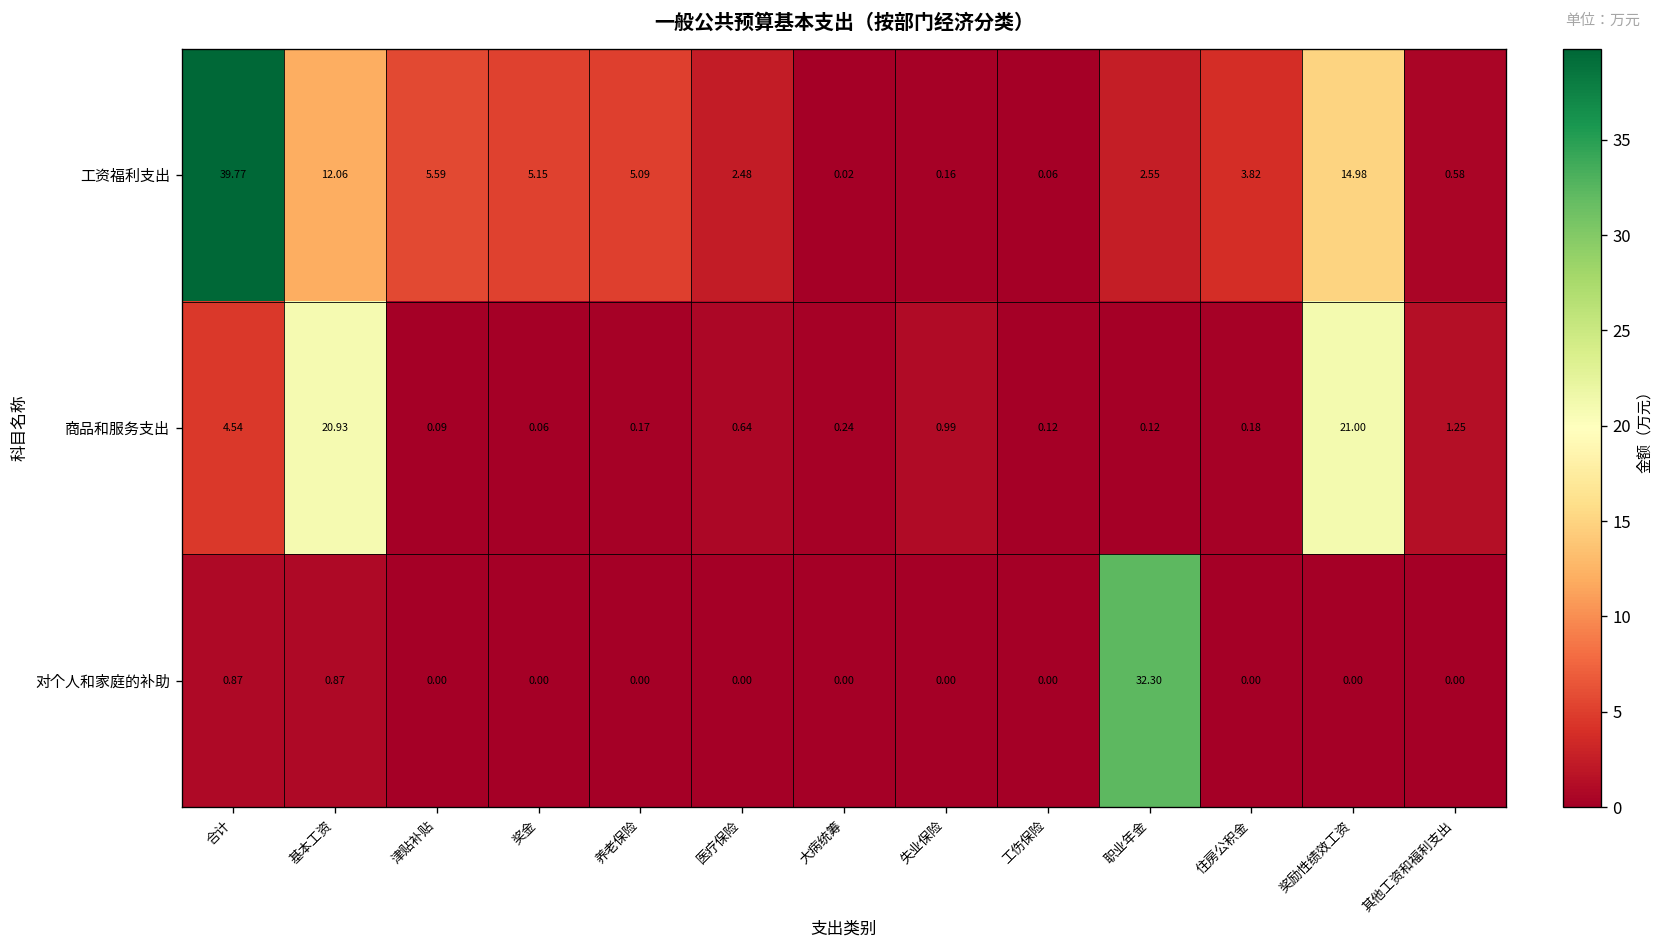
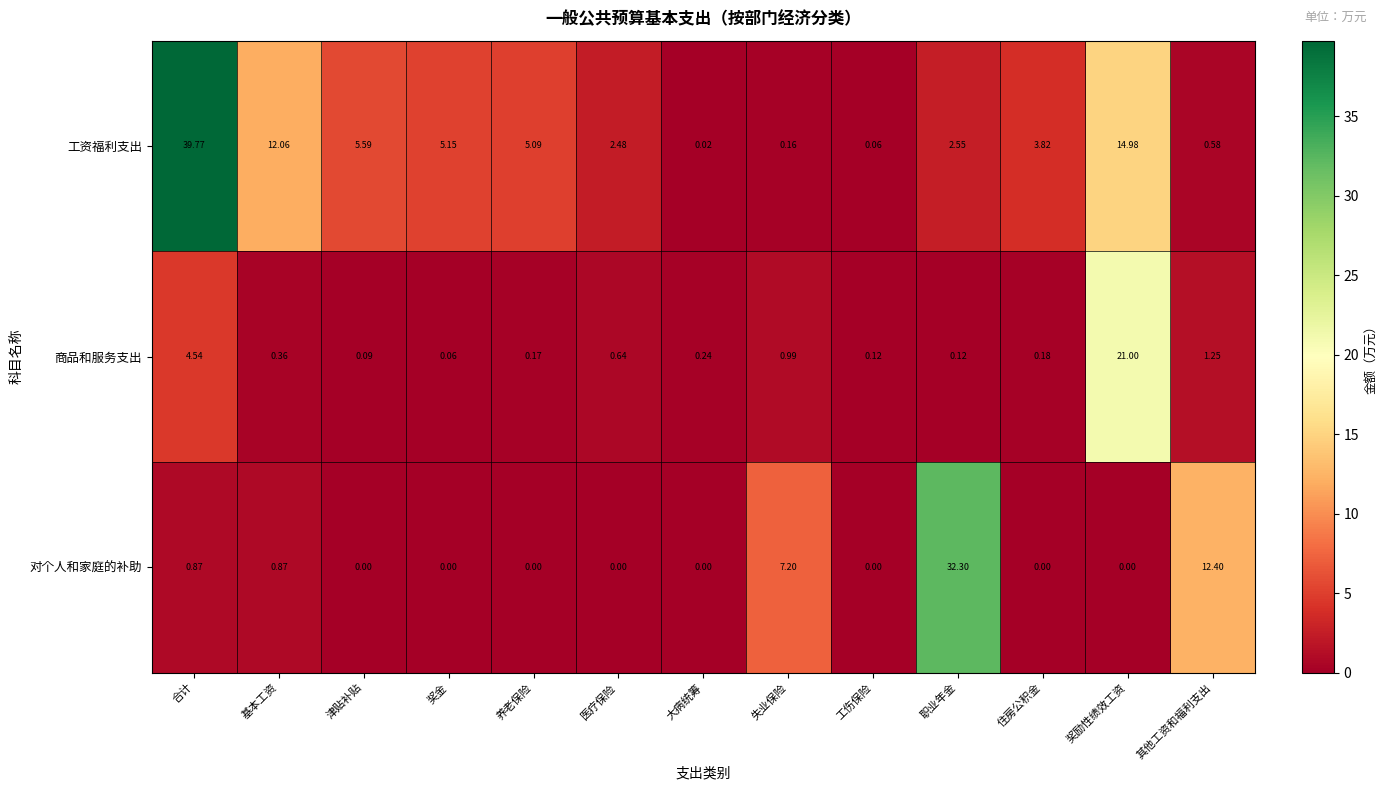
商品和服务支出, 基本工资: 20.93 -> 0.36
对个人和家庭的补助, 失业保险: 0.00 -> 7.20
对个人和家庭的补助, 其他工资和福利支出: 0.00 -> 12.40
